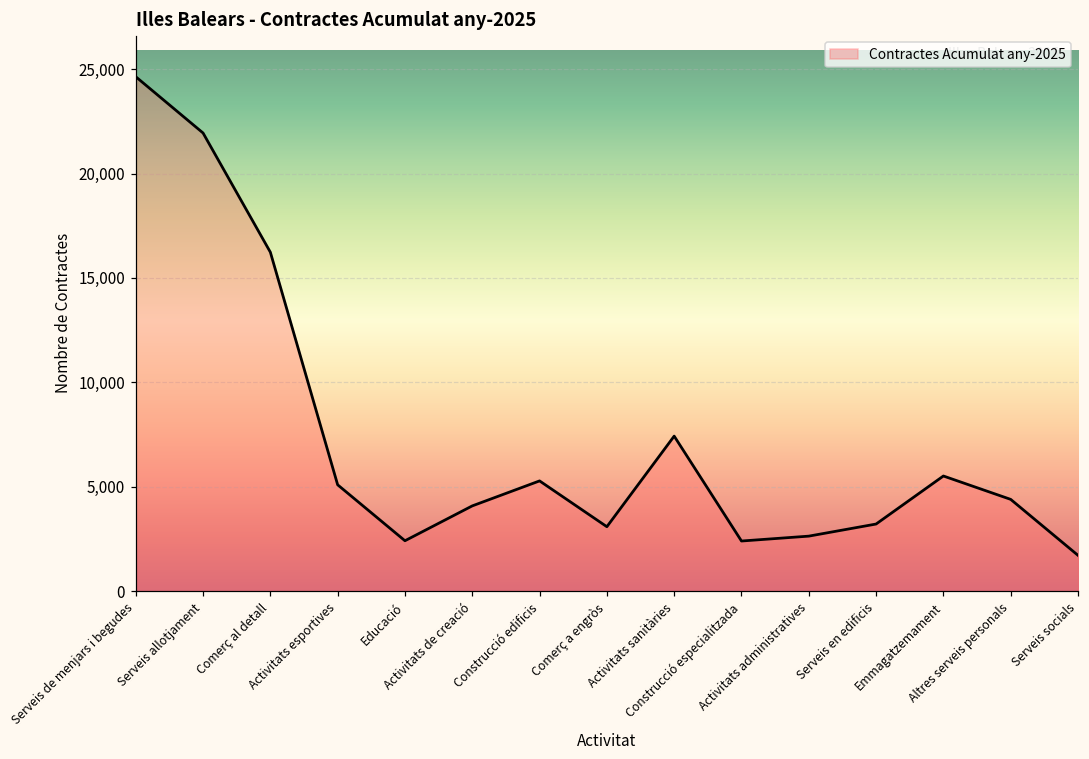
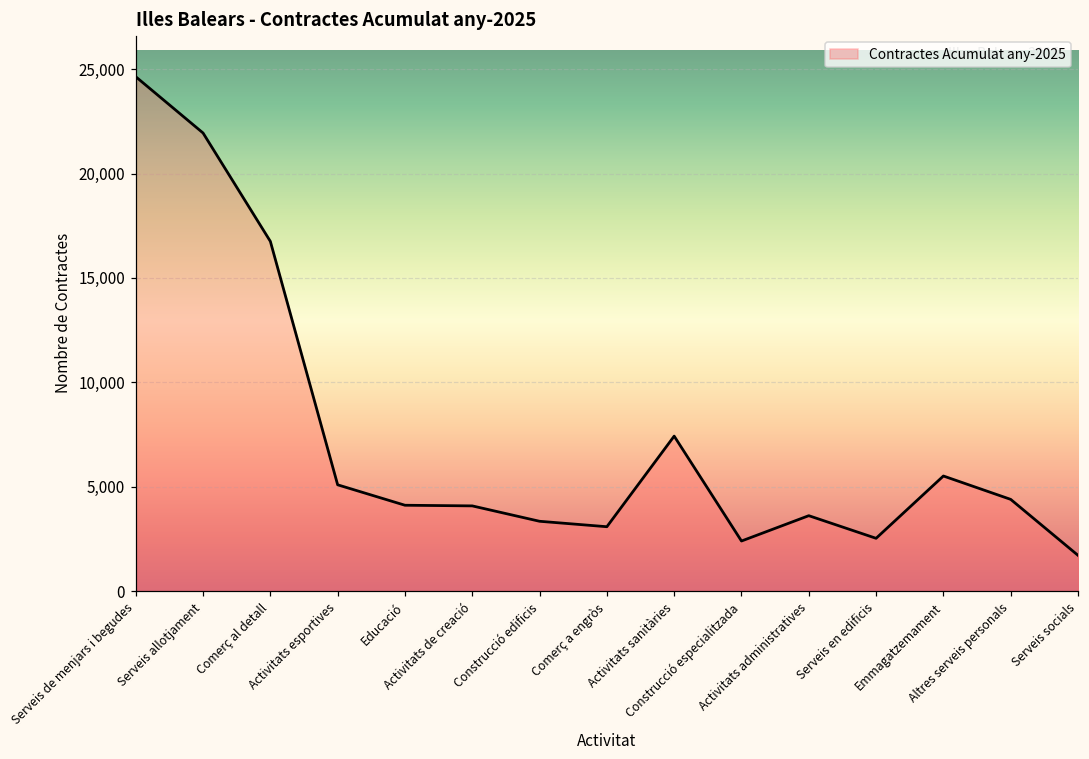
Comerç al detall: 16,200 -> 16,800
Educació: 2,400 -> 4,100
Construcció edificis: 5,300 -> 3,300
Activitats administratives: 2,600 -> 3,600
Serveis en edificis: 3,200 -> 2,500
